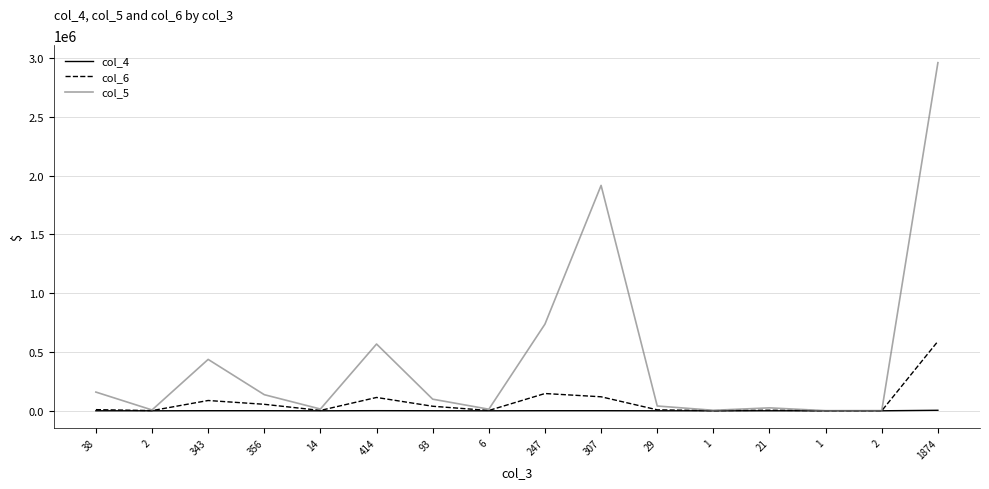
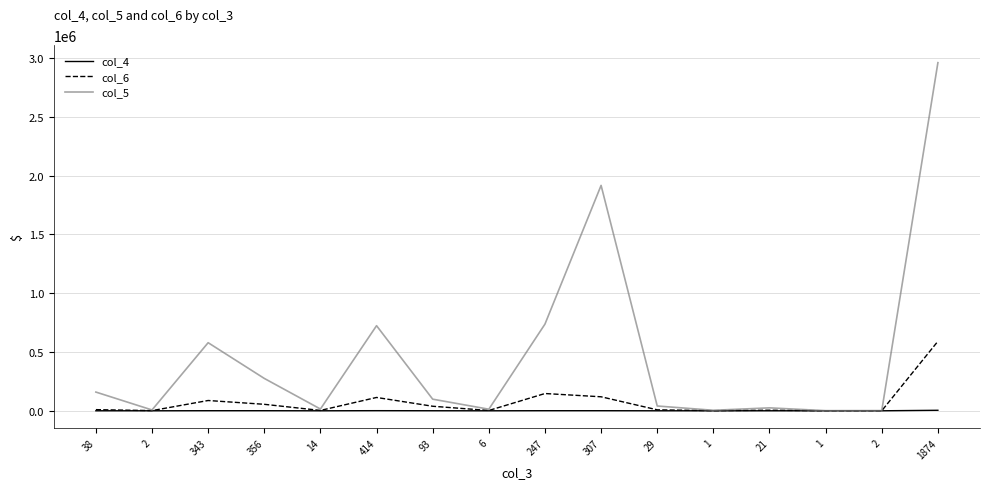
col_5, 343: 440000 -> 580000
col_5, 356: 140000 -> 280000
col_5, 414: 570000 -> 720000
